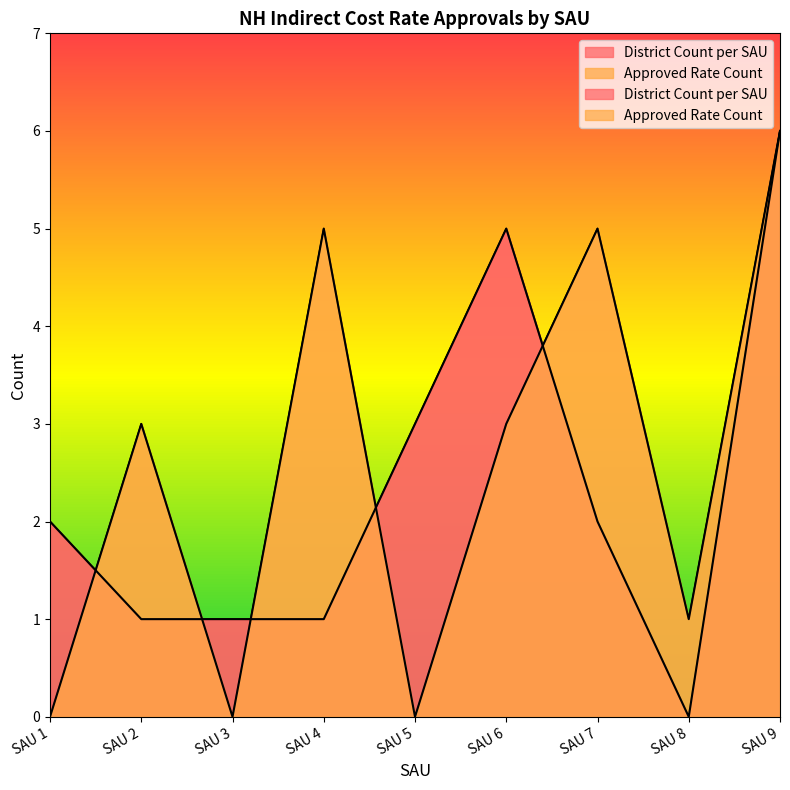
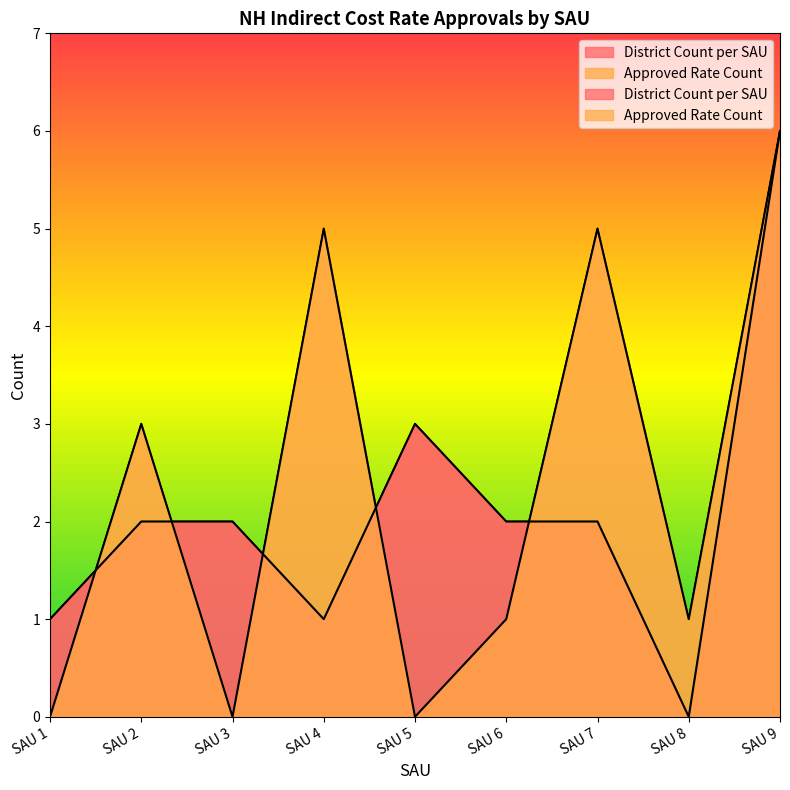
District Count per SAU, SAU 1: 2 -> 1
District Count per SAU, SAU 2: 1 -> 2
District Count per SAU, SAU 3: 1 -> 2
District Count per SAU, SAU 6: 5 -> 2
Approved Rate Count, SAU 6: 3 -> 1
